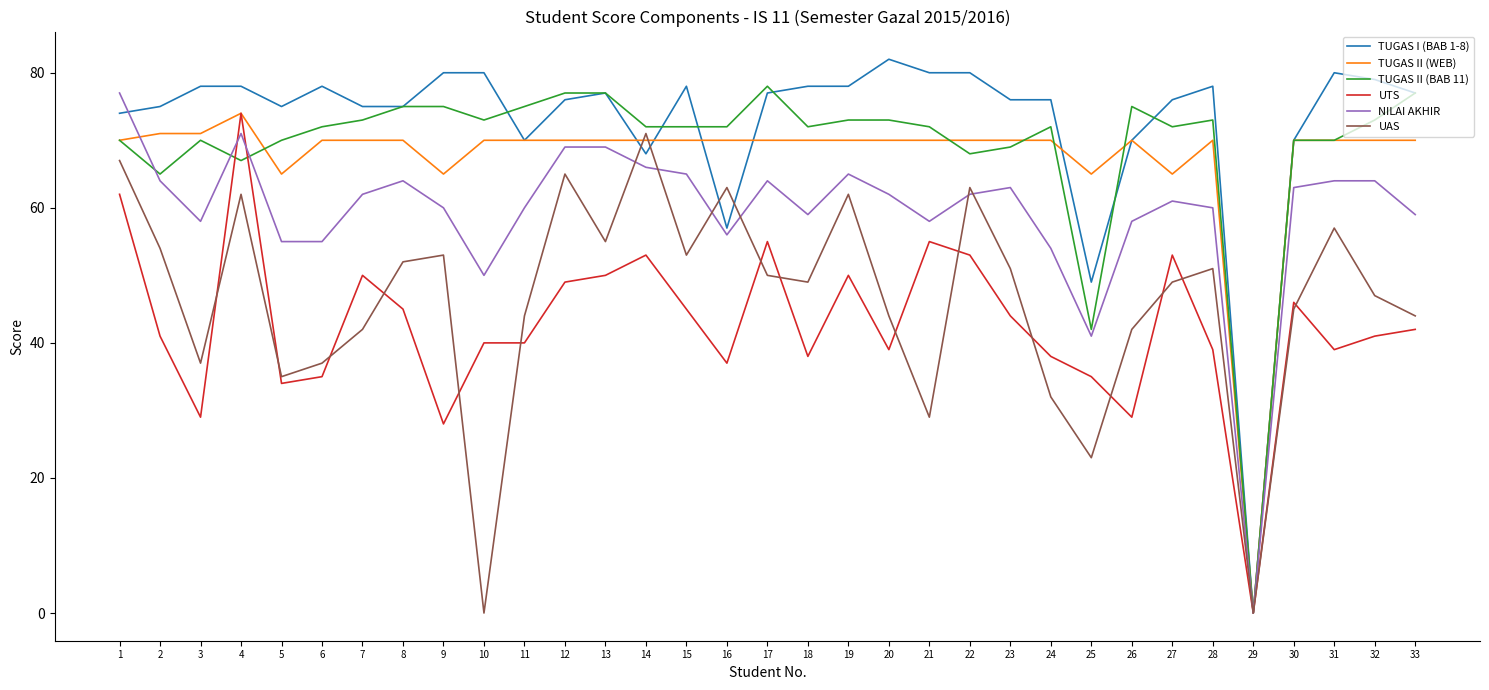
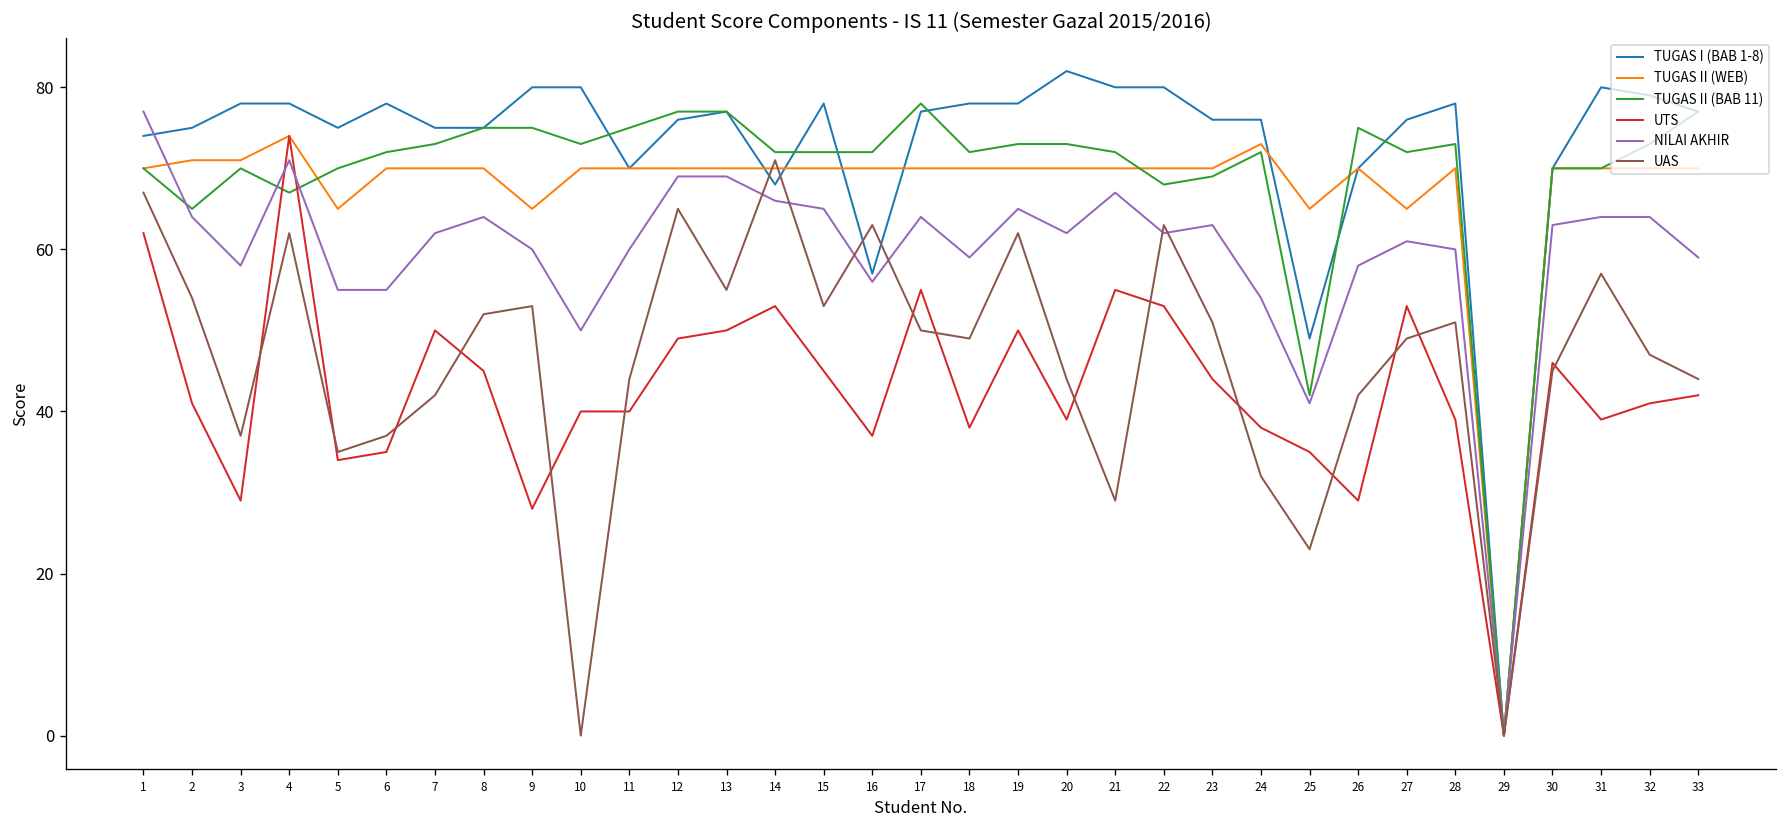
NILAI AKHIR, 21: 58 -> 67
TUGAS II (WEB), 24: 70 -> 73
